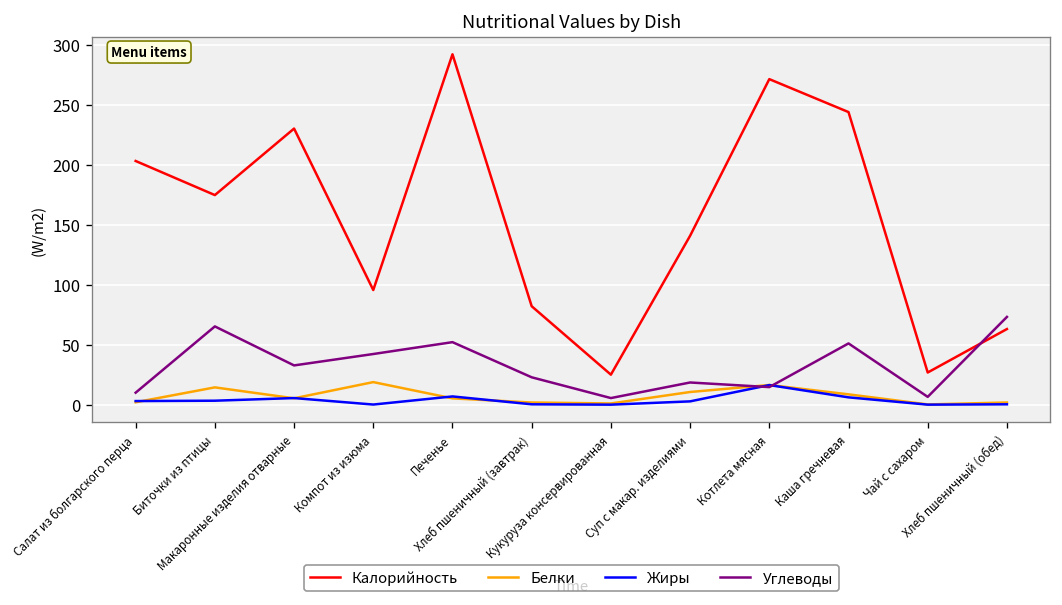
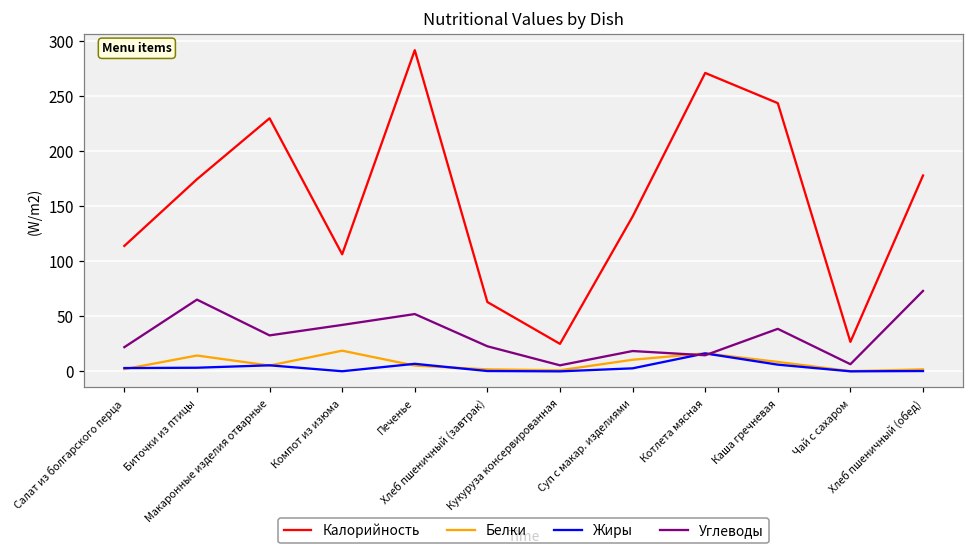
Калорийность, Салат из болгарского перца: 203 -> 114
Углеводы, Салат из болгарского перца: 10 -> 22
Калорийность, Компот из изюма: 96 -> 106
Калорийность, Хлеб пшеничный (завтрак): 82 -> 63
Углеводы, Каша гречневая: 51 -> 39
Калорийность, Хлеб пшеничный (обед): 63 -> 178
